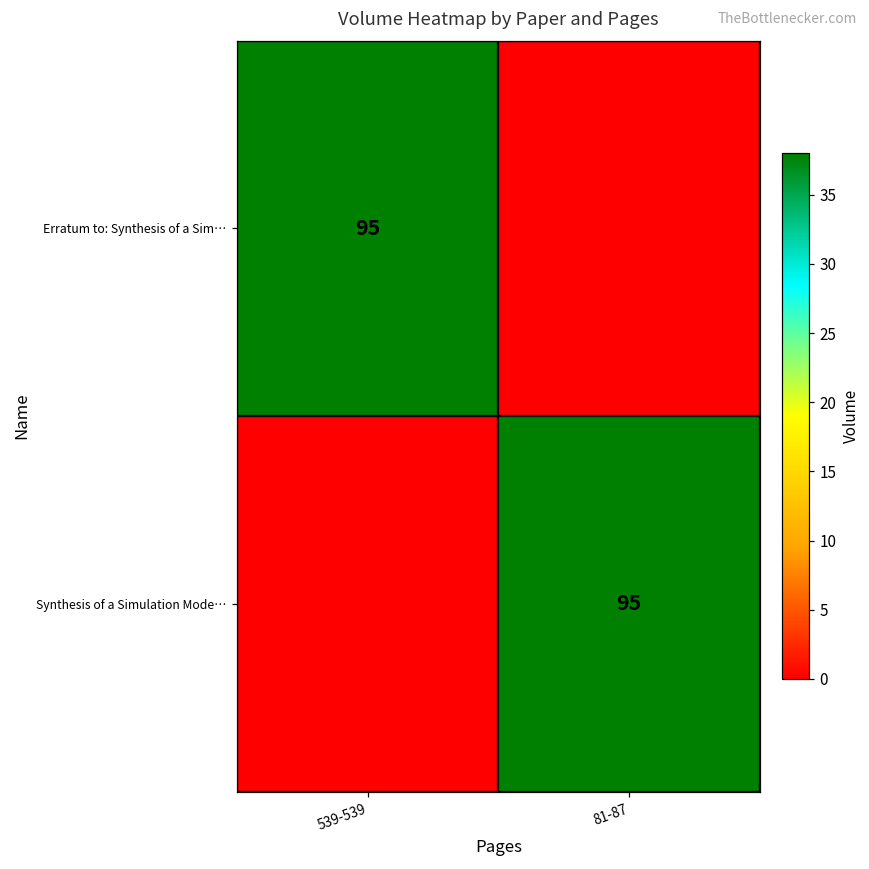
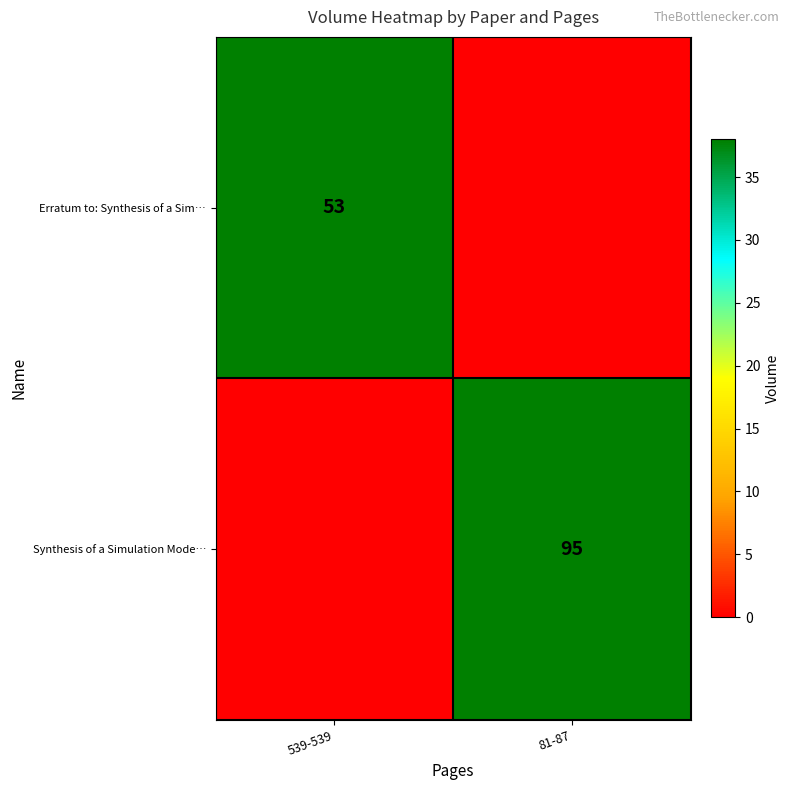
Erratum to: Synthesis of a Sim…, 539-539: 95 -> 53
